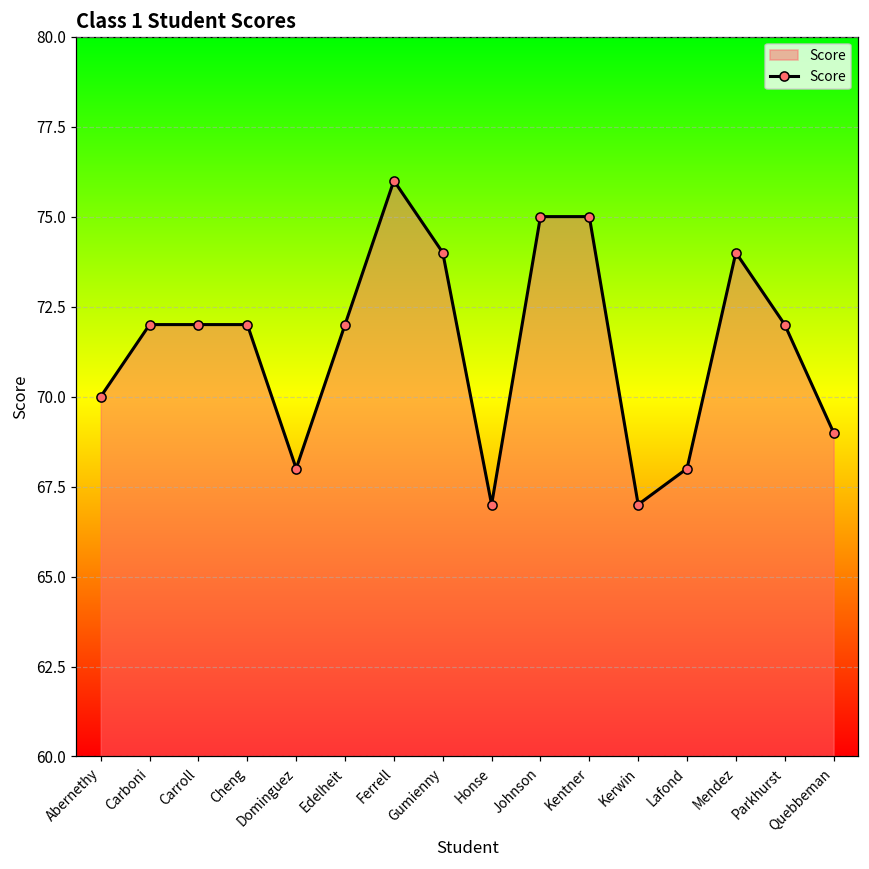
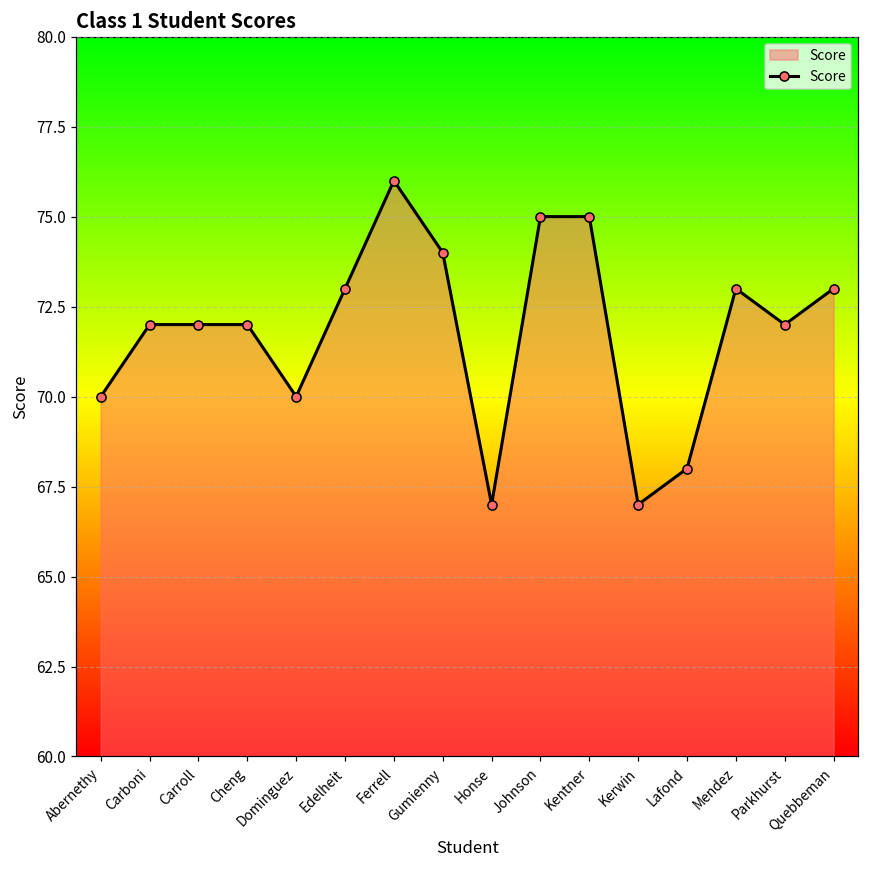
Dominguez: 68 -> 70
Edelheit: 72 -> 73
Mendez: 74 -> 73
Quebbeman: 69 -> 73
